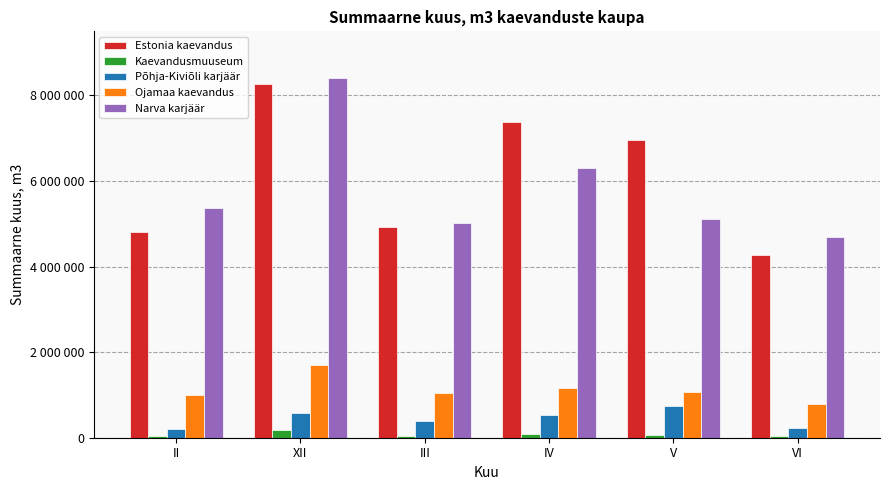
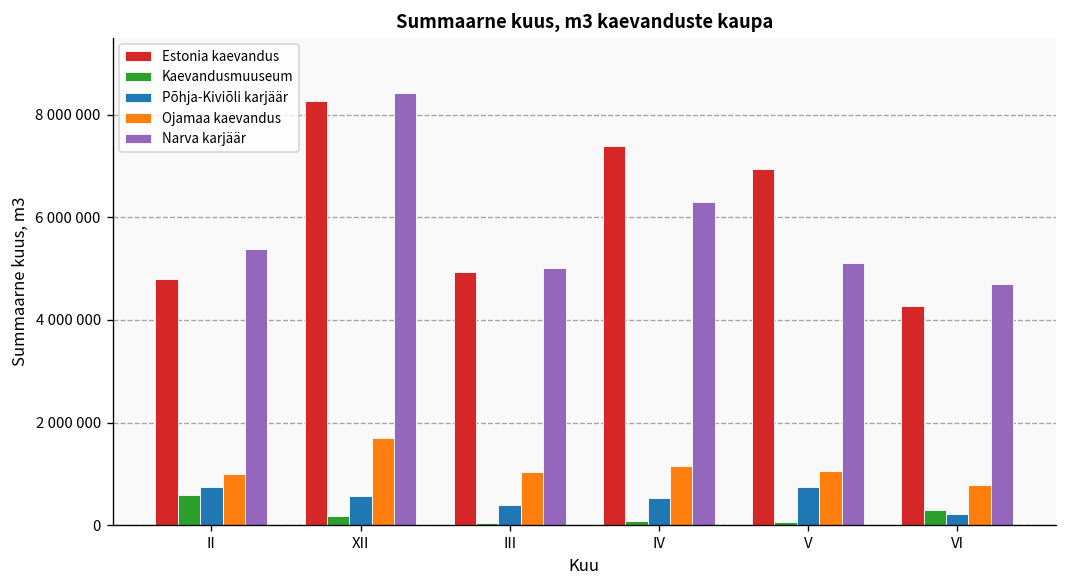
Kaevandusmuuseum, II: 0 -> 600000
Põhja-Kiviõli karjäär, II: 200000 -> 800000
Kaevandusmuuseum, VI: 0 -> 300000
